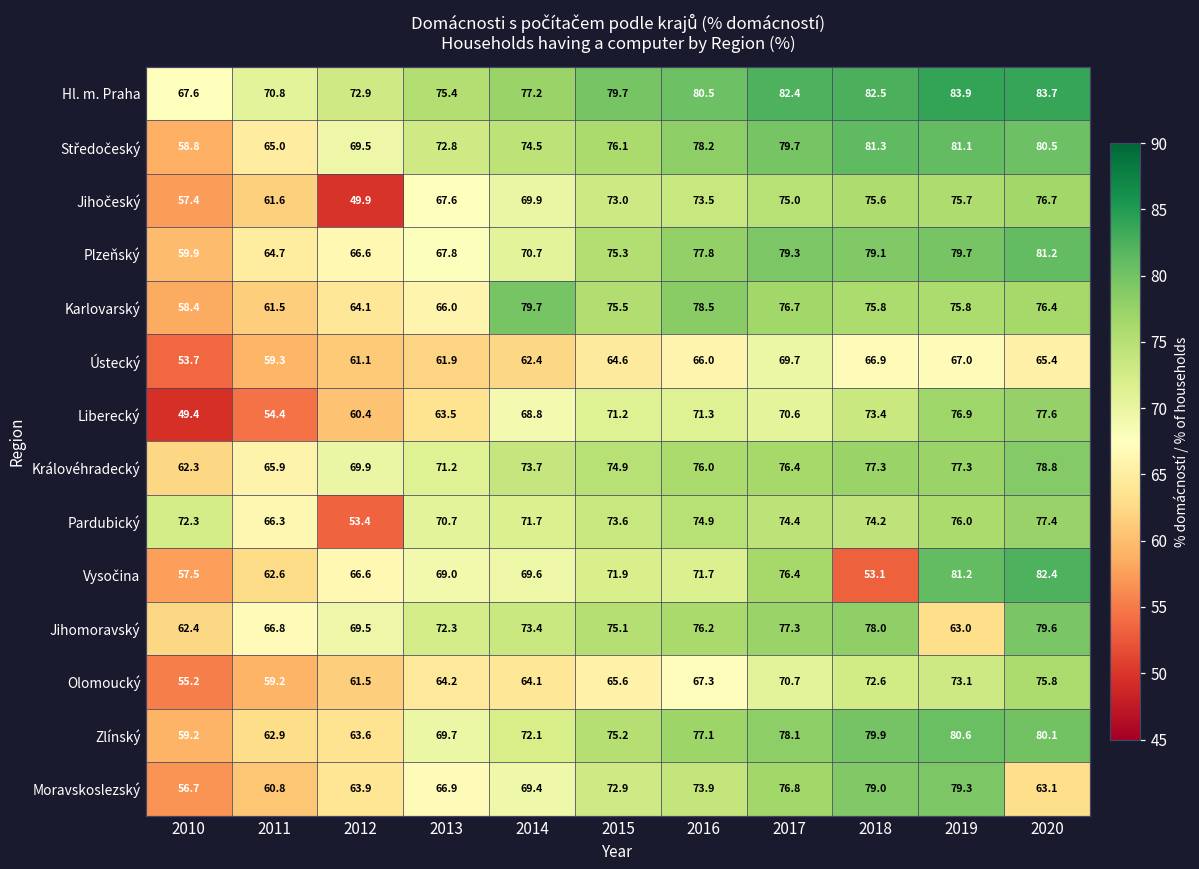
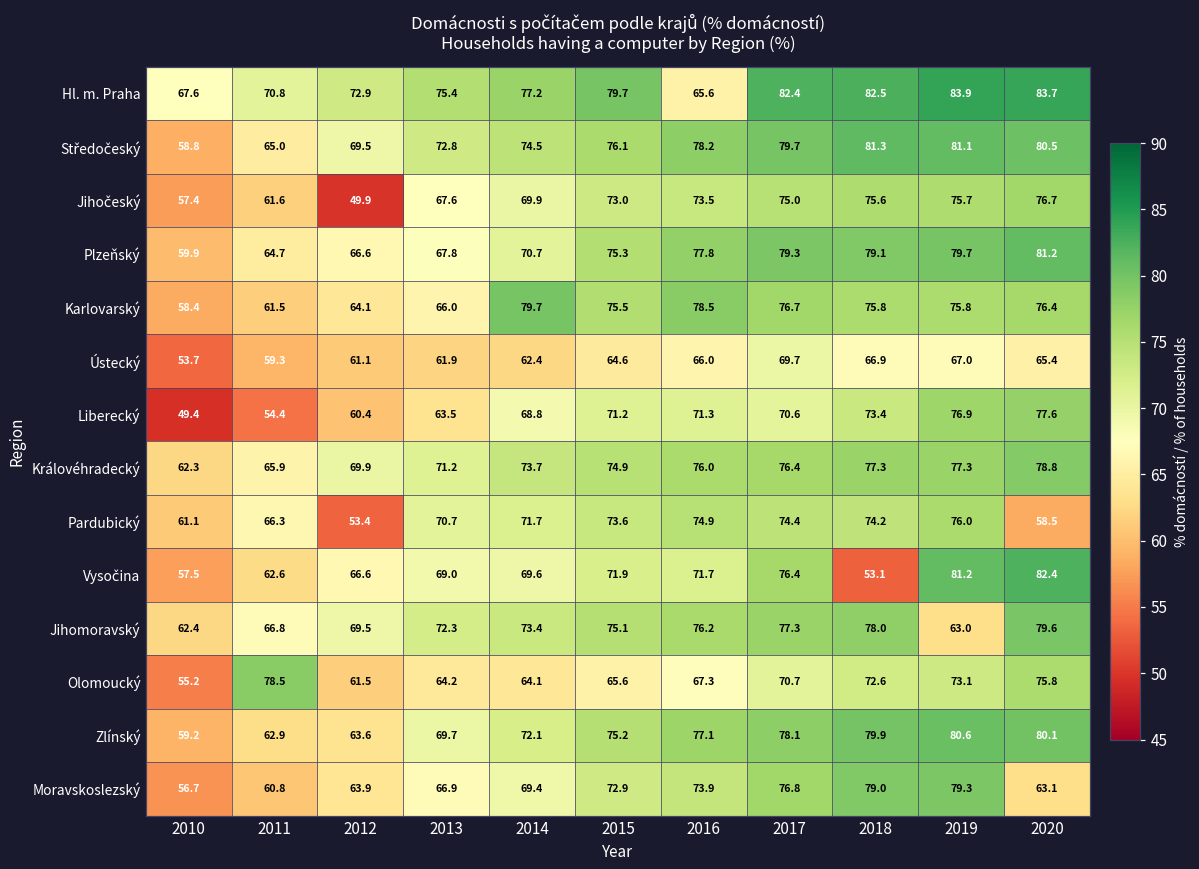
Hl. m. Praha, 2016: 80.5 -> 65.6
Pardubický, 2010: 72.3 -> 61.1
Pardubický, 2020: 77.4 -> 58.5
Olomoucký, 2011: 59.2 -> 78.5
